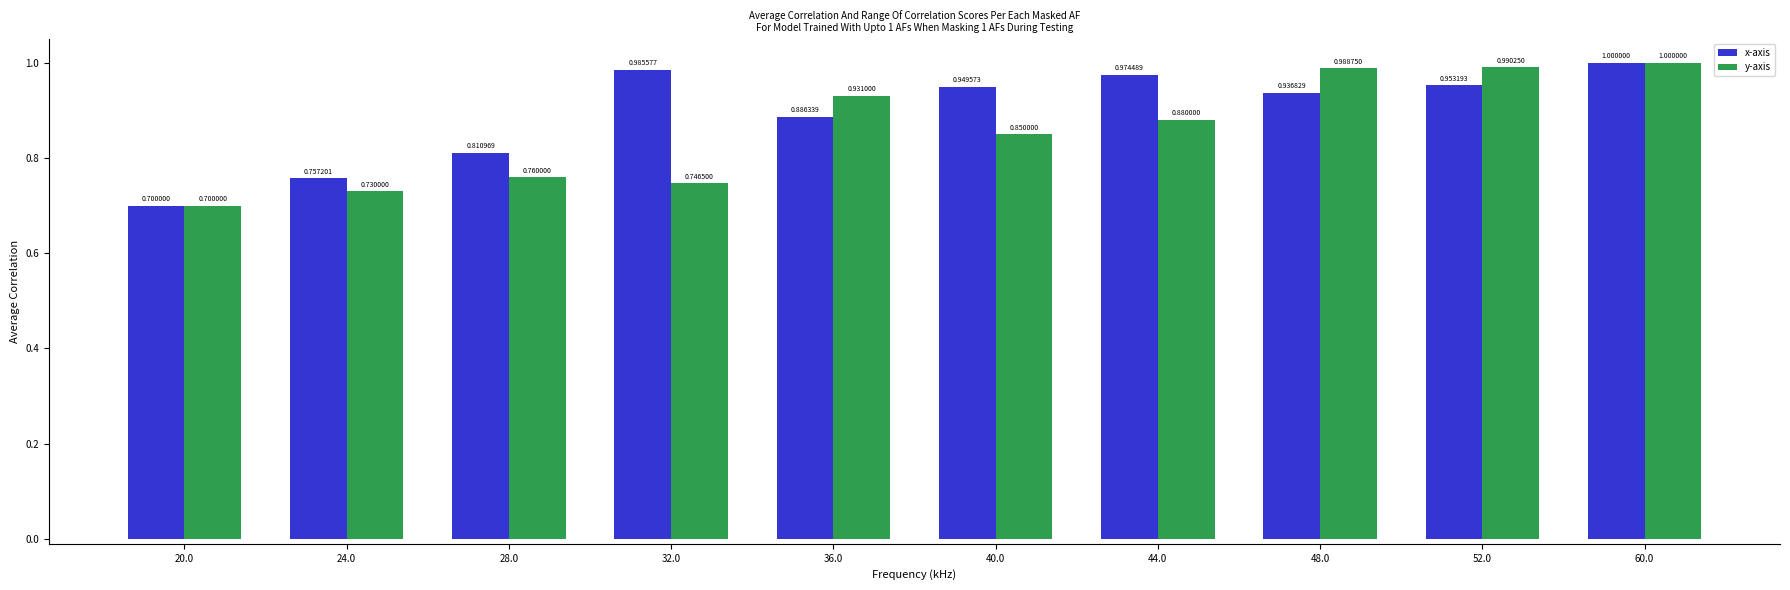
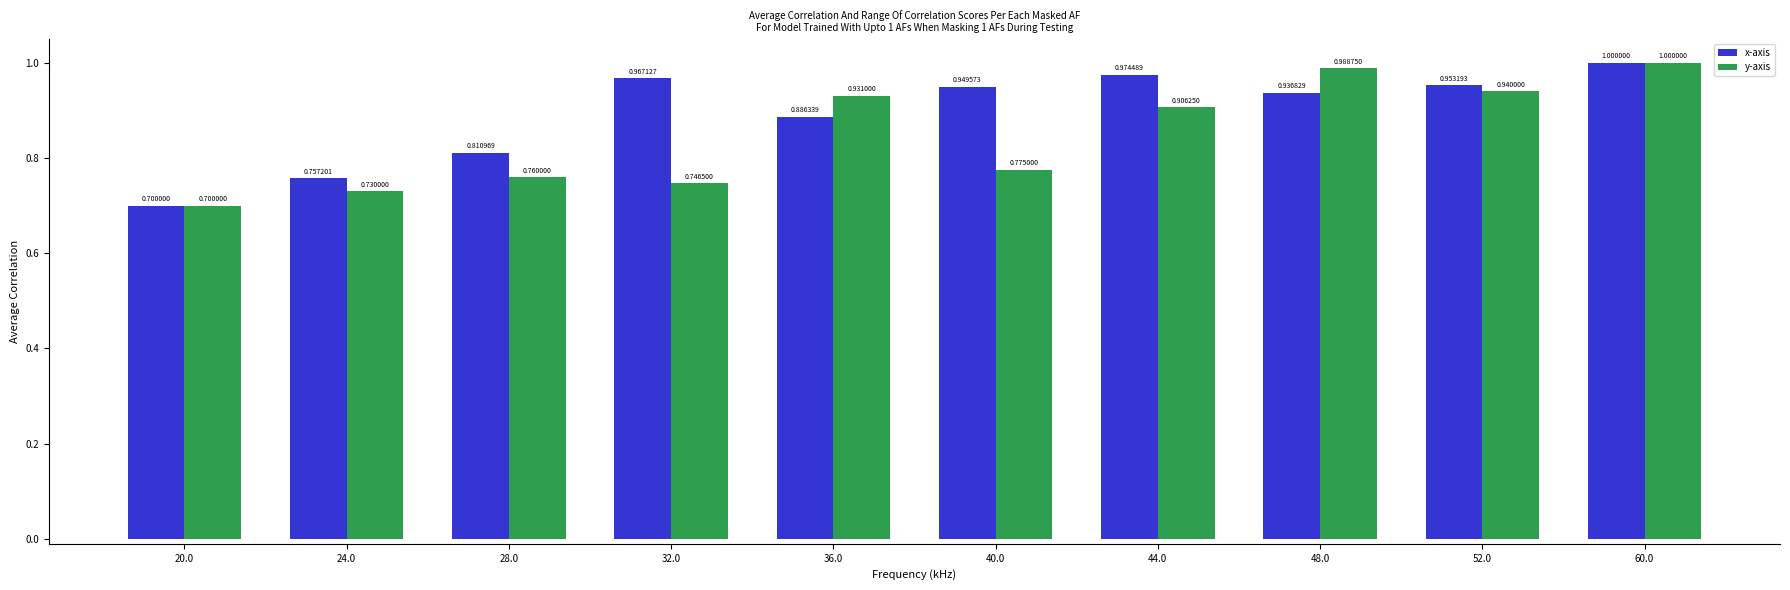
x-axis, 32.0: 0.985577 -> 0.967127
y-axis, 40.0: 0.850000 -> 0.775000
y-axis, 44.0: 0.880000 -> 0.906250
y-axis, 52.0: 0.990250 -> 0.940000
